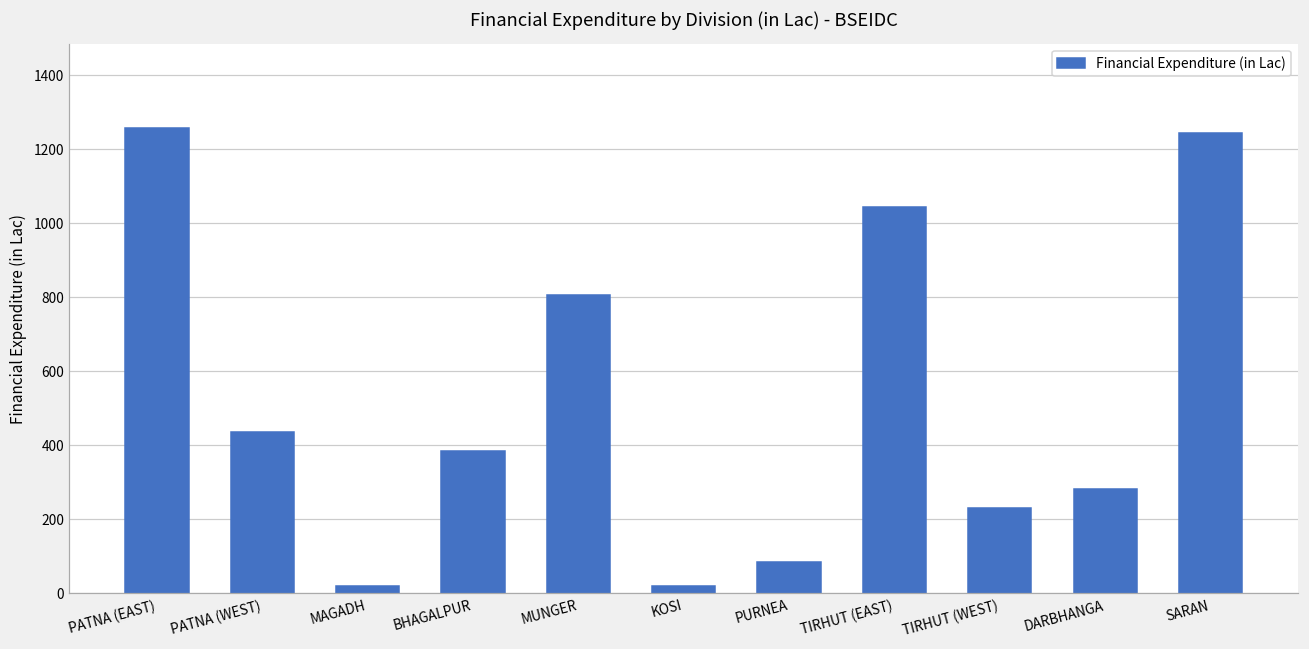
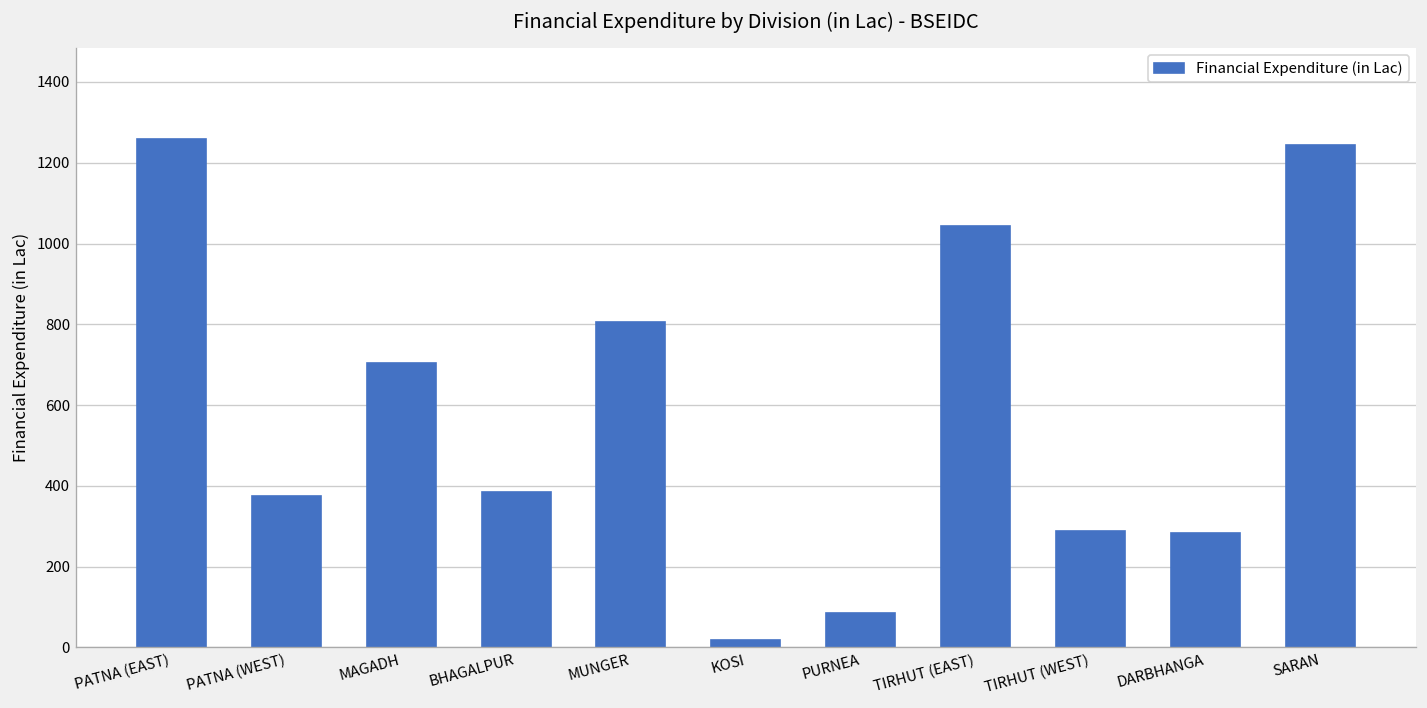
PATNA (WEST): 430 -> 370
MAGADH: 20 -> 700
TIRHUT (WEST): 230 -> 290
